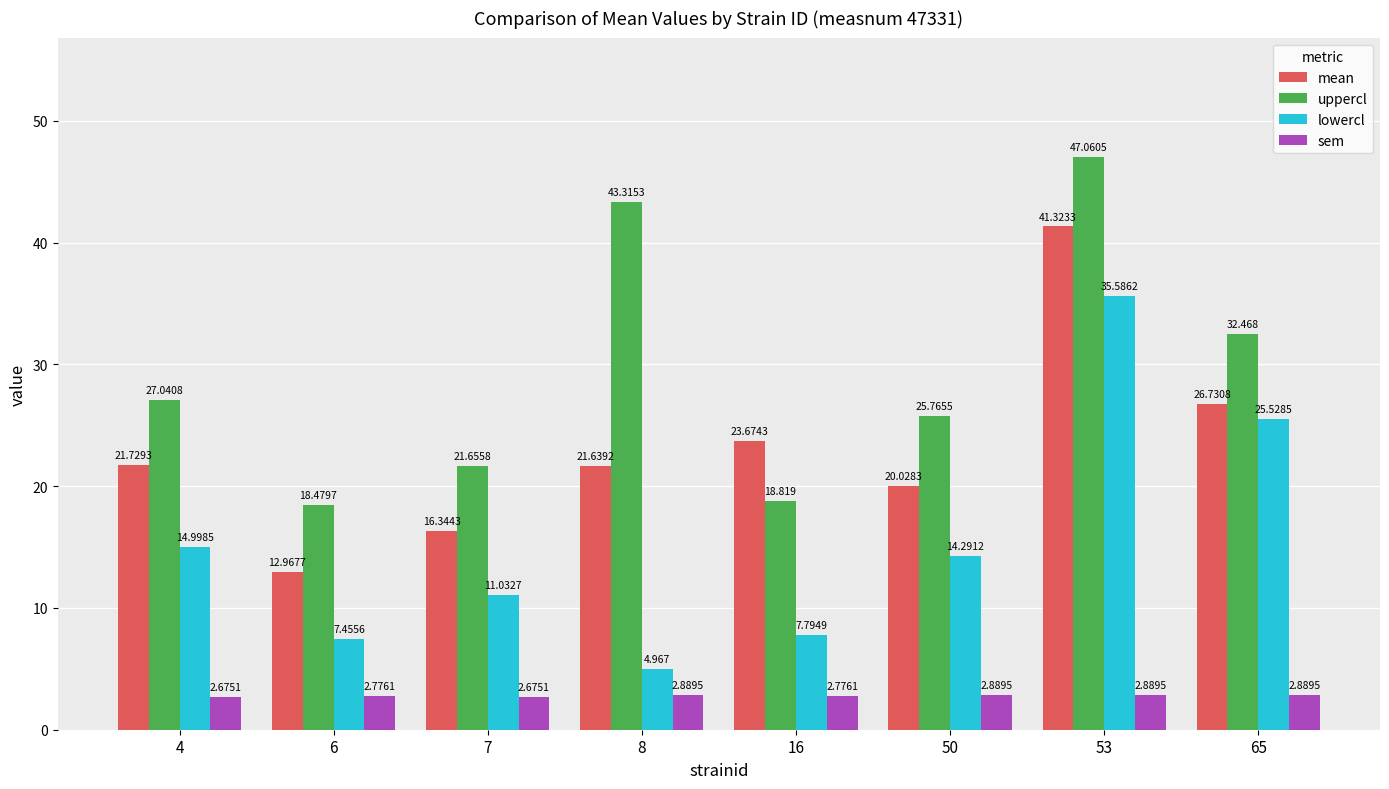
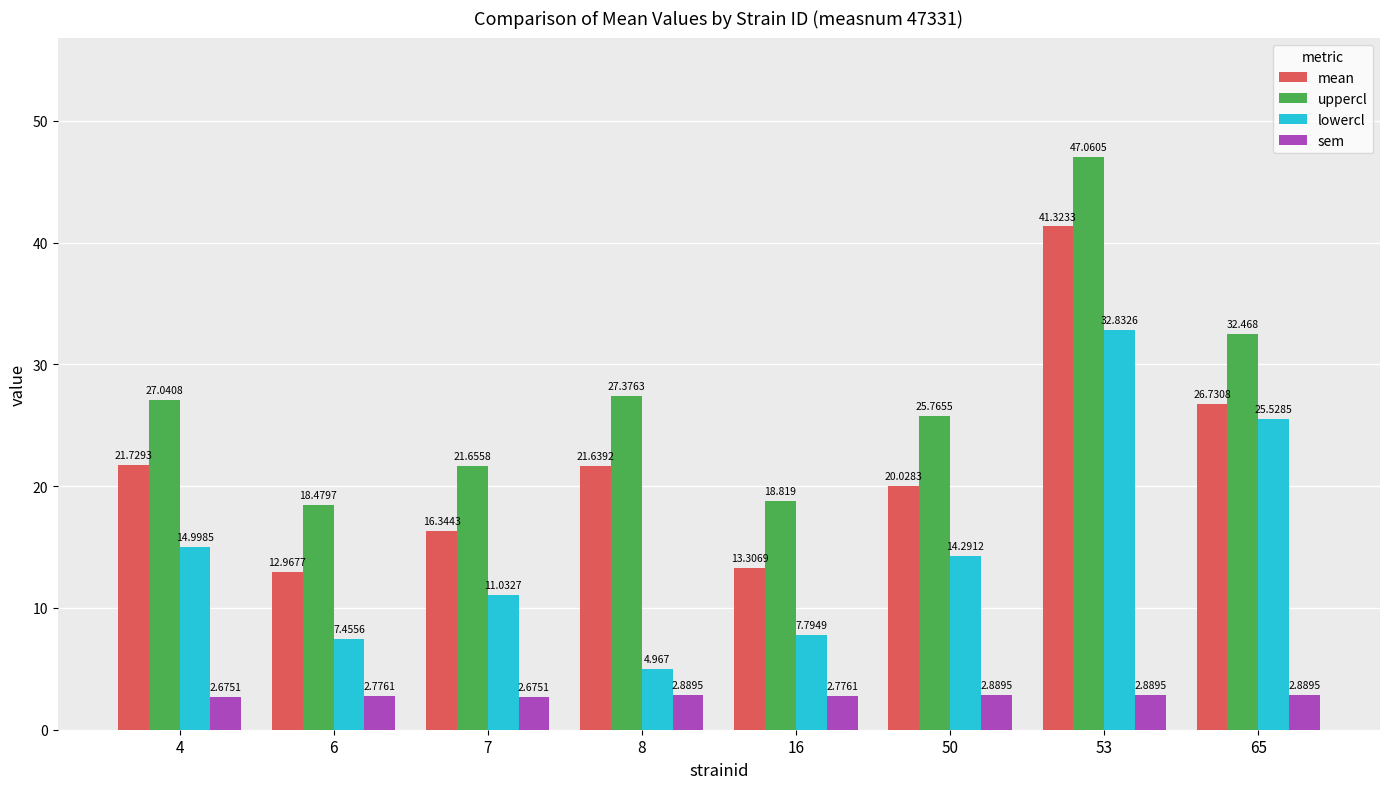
uppercl, 8: 43.3153 -> 27.3763
mean, 16: 23.6743 -> 13.3069
lowercl, 53: 35.5862 -> 32.8326
